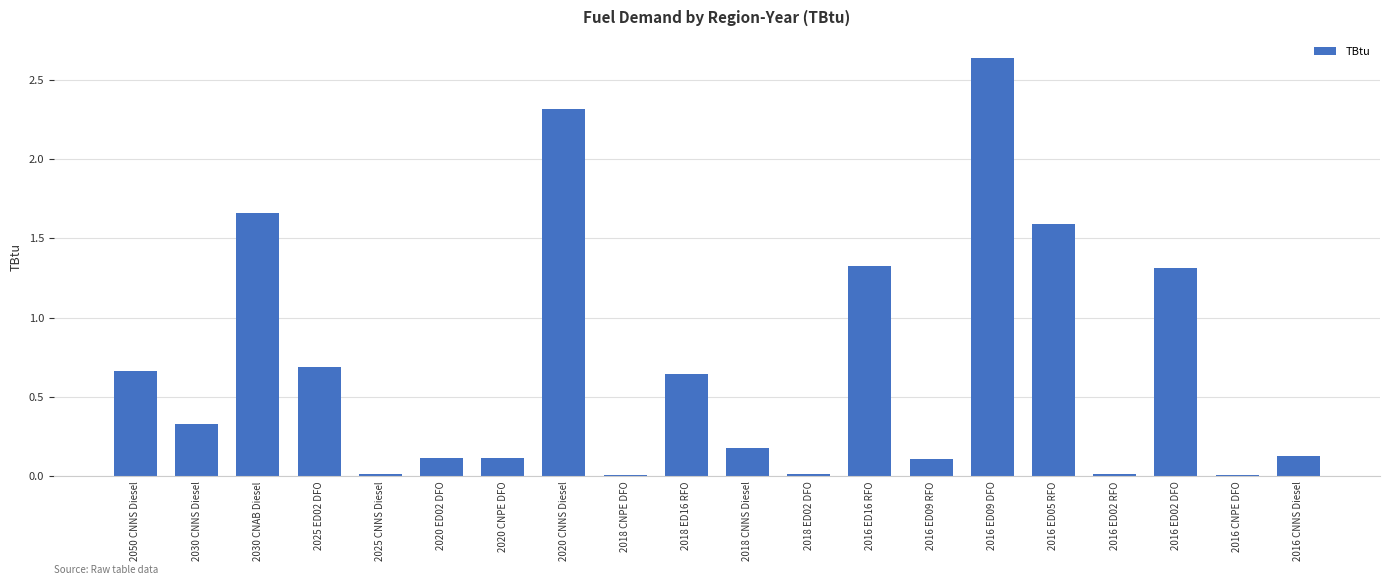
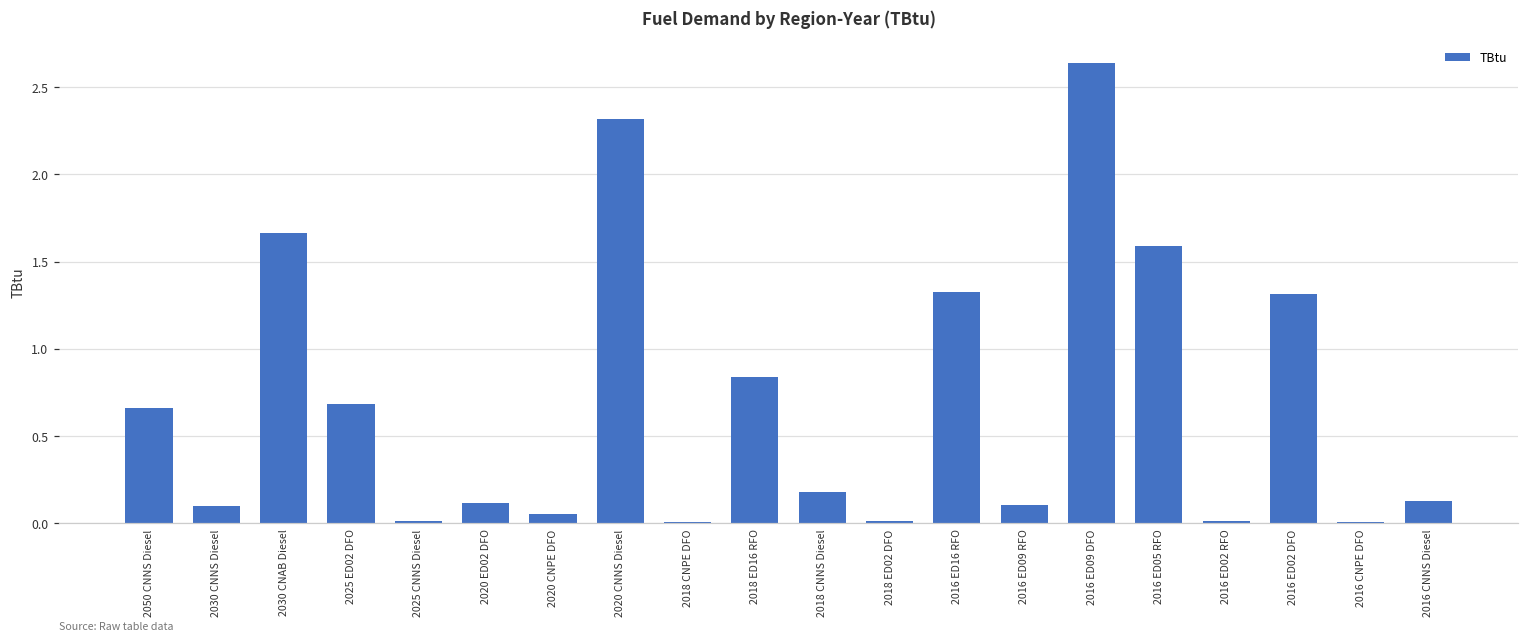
2030 CNNS Diesel: 0.33 -> 0.10
2020 CNPE DFO: 0.11 -> 0.05
2018 ED16 RFO: 0.65 -> 0.84
